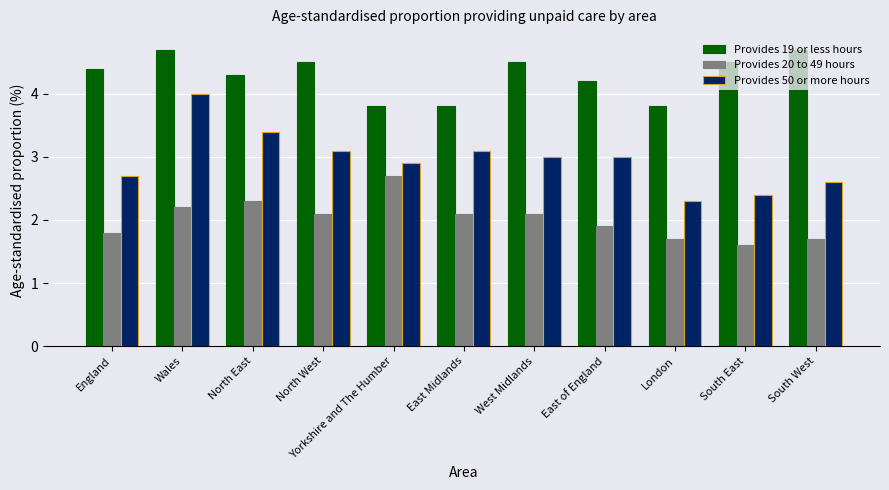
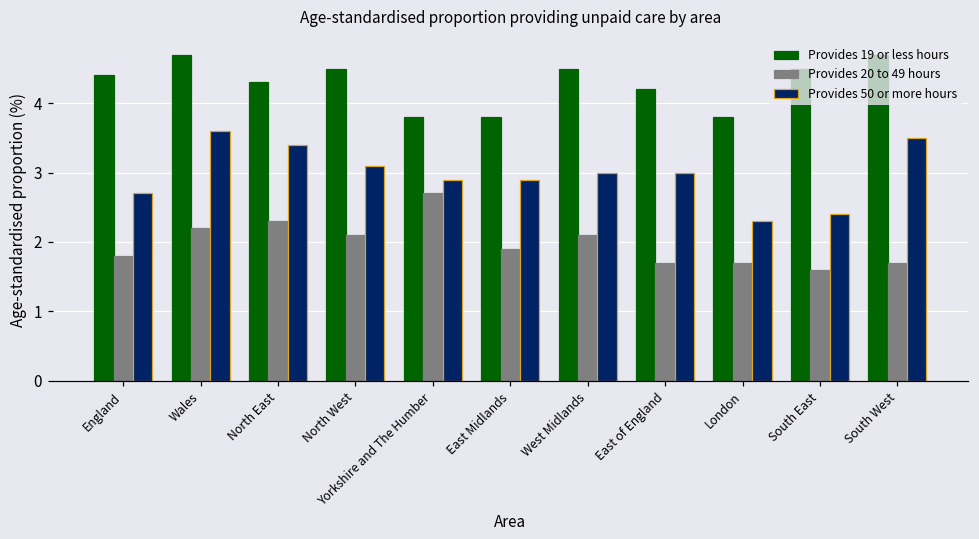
Provides 50 or more hours, Wales: 4.0 -> 3.6
Provides 20 to 49 hours, East Midlands: 2.1 -> 1.9
Provides 50 or more hours, East Midlands: 3.1 -> 2.9
Provides 20 to 49 hours, East of England: 1.9 -> 1.7
Provides 50 or more hours, South West: 2.6 -> 3.5
